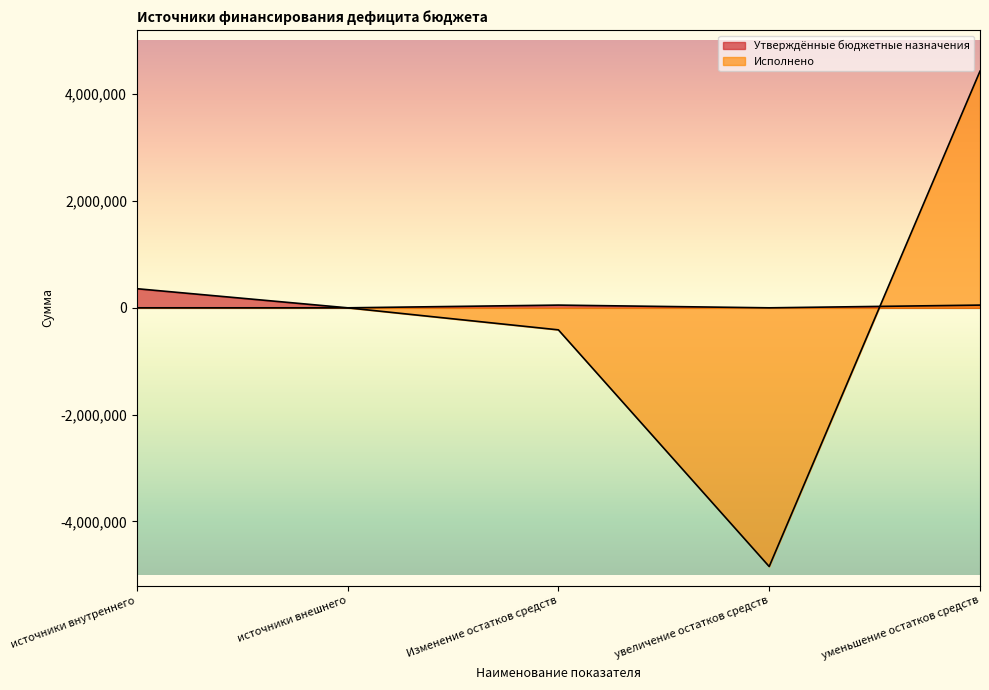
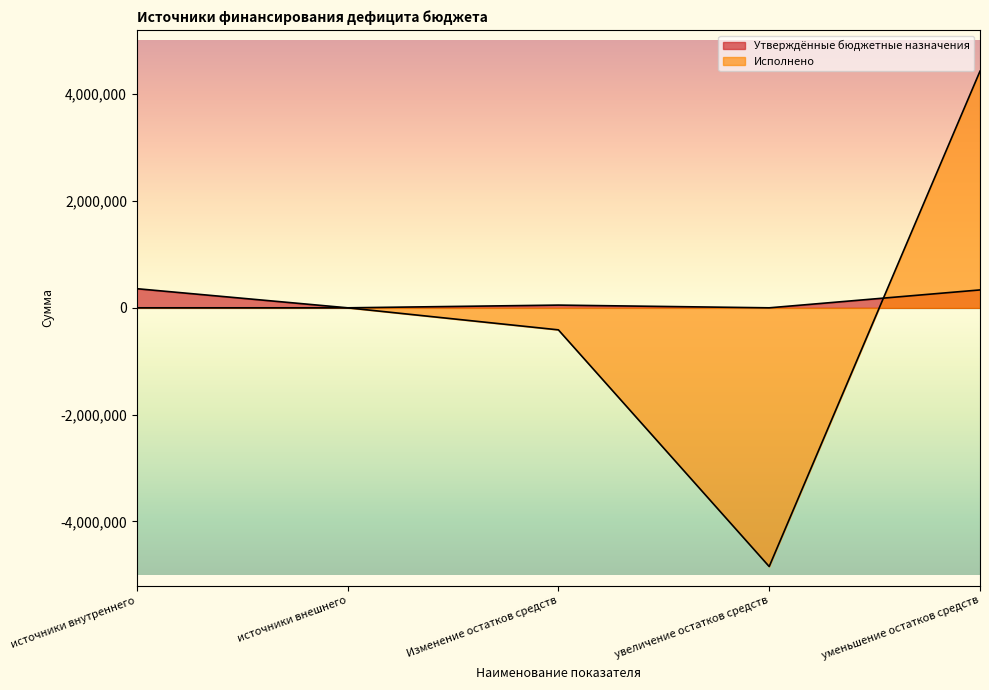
Утверждённые бюджетные назначения, уменьшение остатков средств: 100,000 -> 300,000
